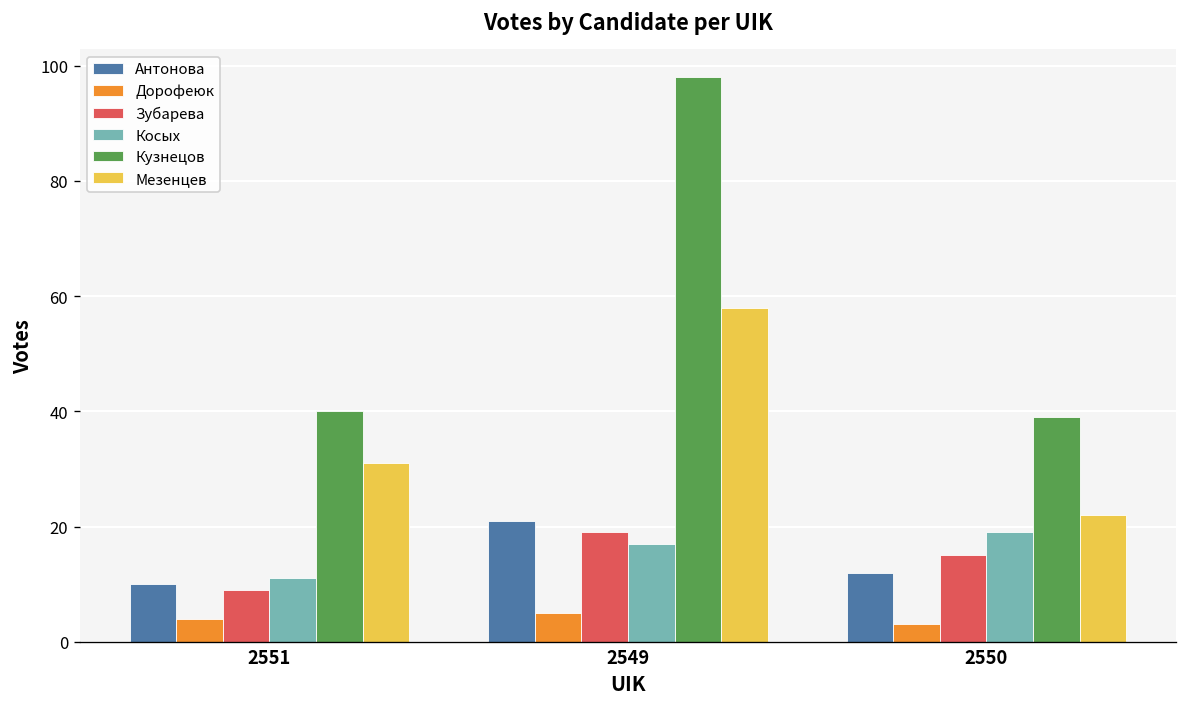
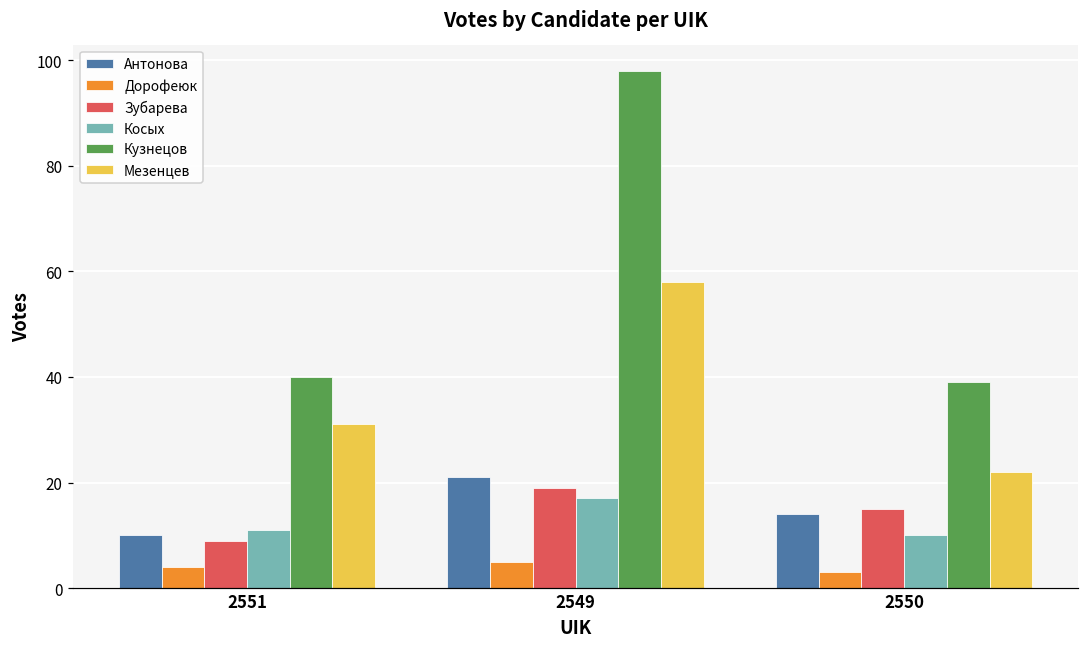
Антонова, 2550: 12 -> 14
Косых, 2550: 19 -> 10
